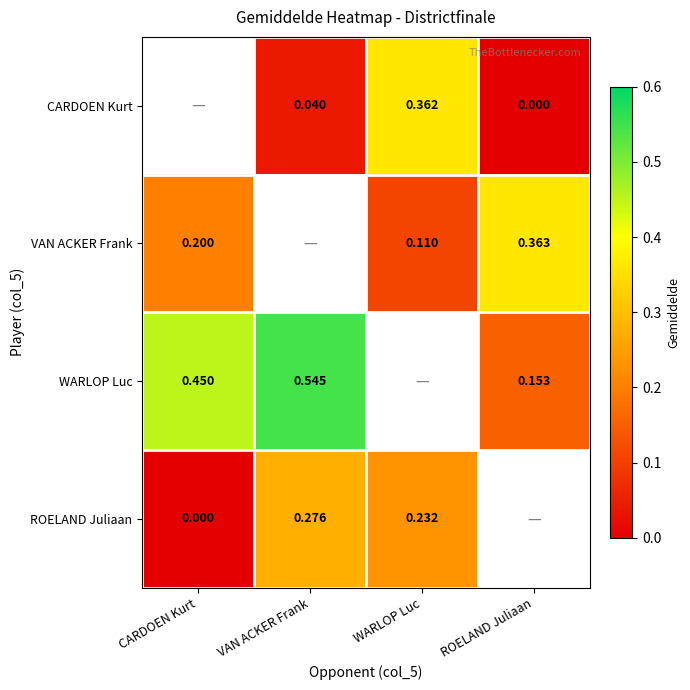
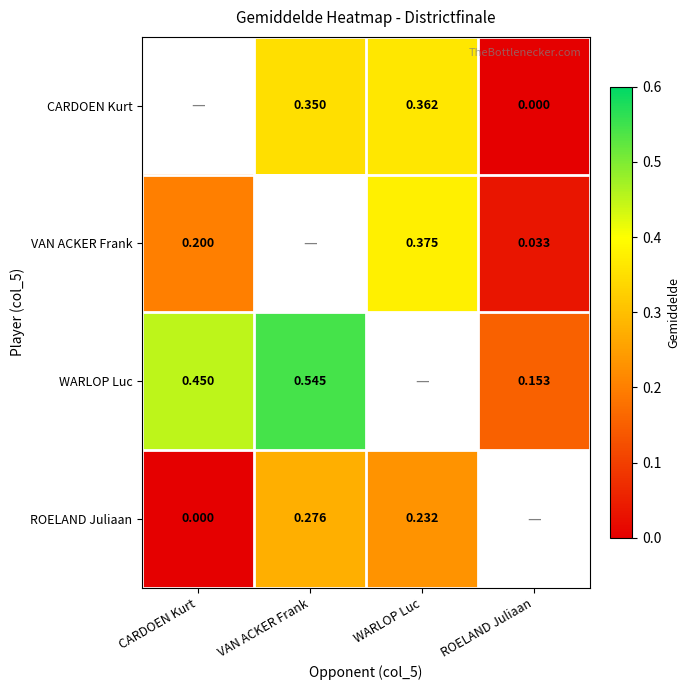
CARDOEN Kurt, VAN ACKER Frank: 0.040 -> 0.350
VAN ACKER Frank, WARLOP Luc: 0.110 -> 0.375
VAN ACKER Frank, ROELAND Juliaan: 0.363 -> 0.033
